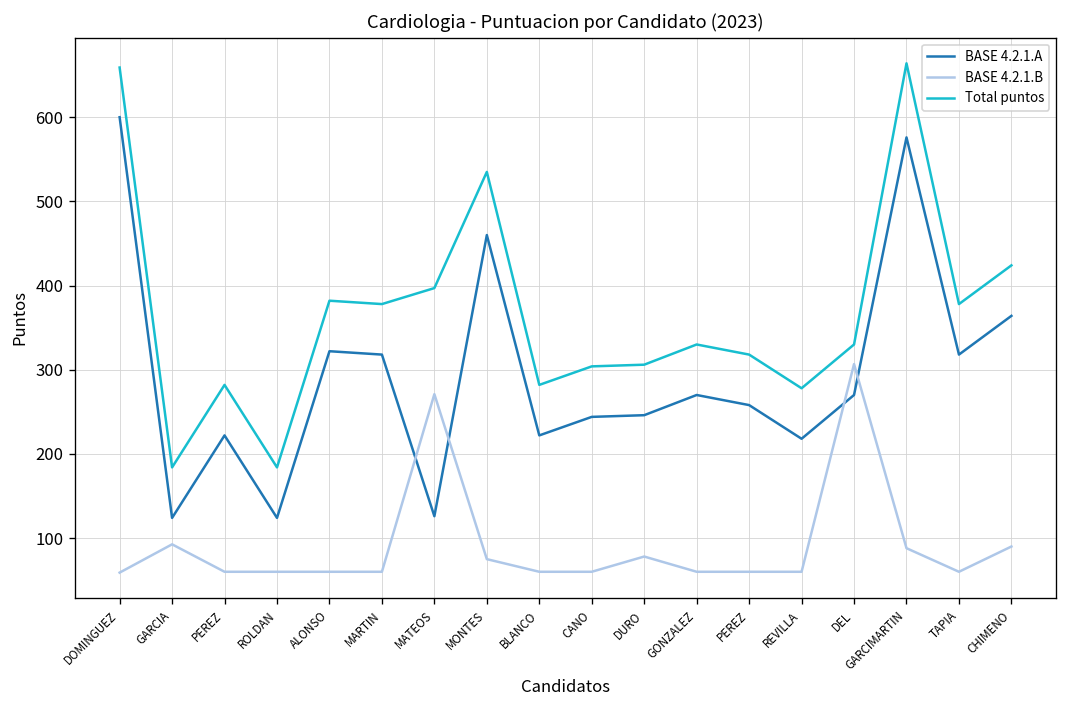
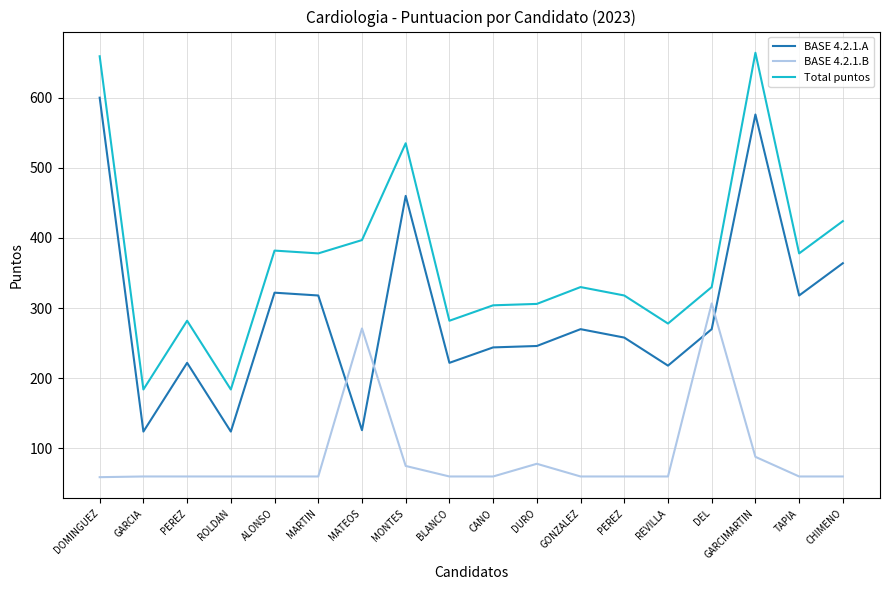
BASE 4.2.1.B, GARCIA: 90 -> 60
BASE 4.2.1.B, CHIMENO: 90 -> 60
